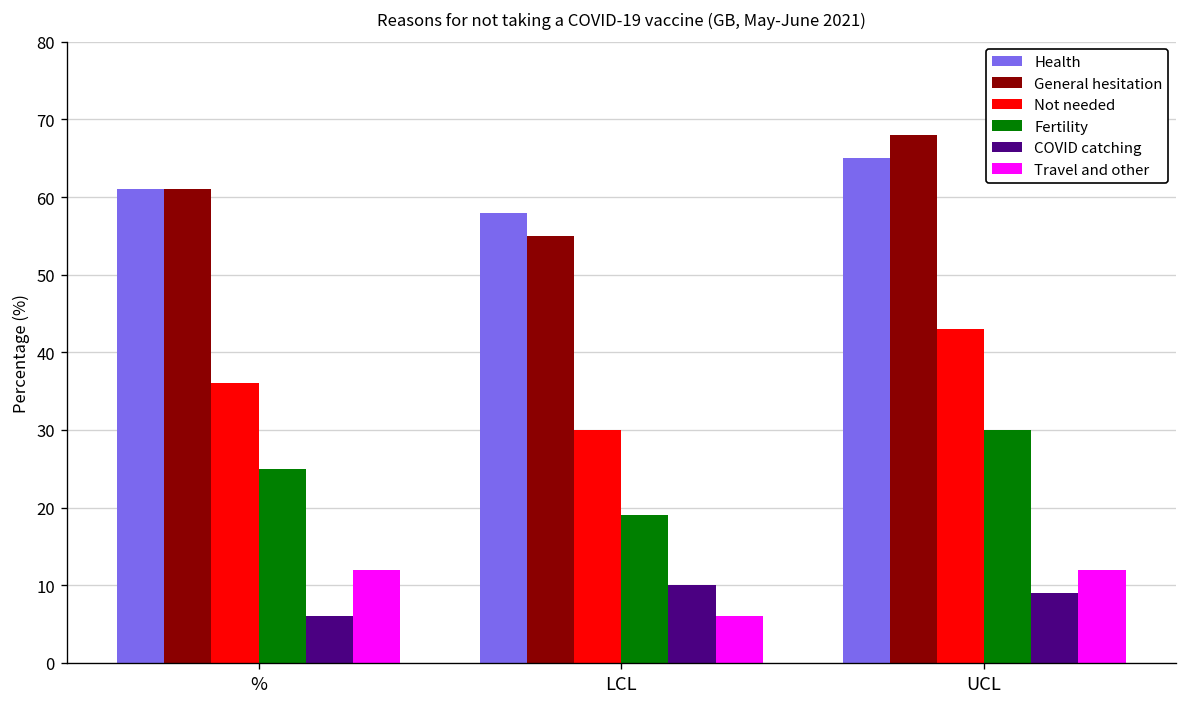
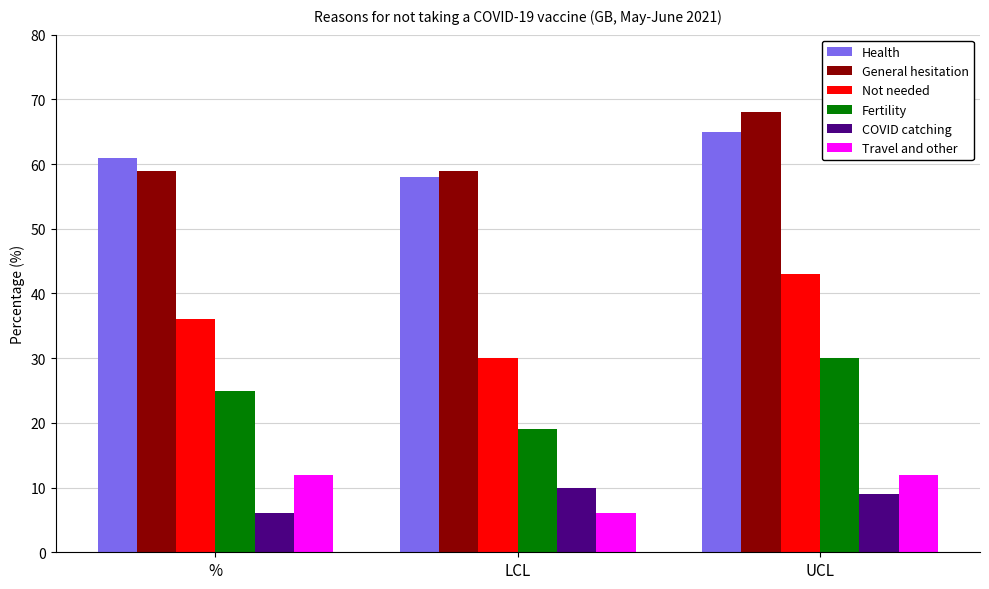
General hesitation, %: 61 -> 59
General hesitation, LCL: 55 -> 59
